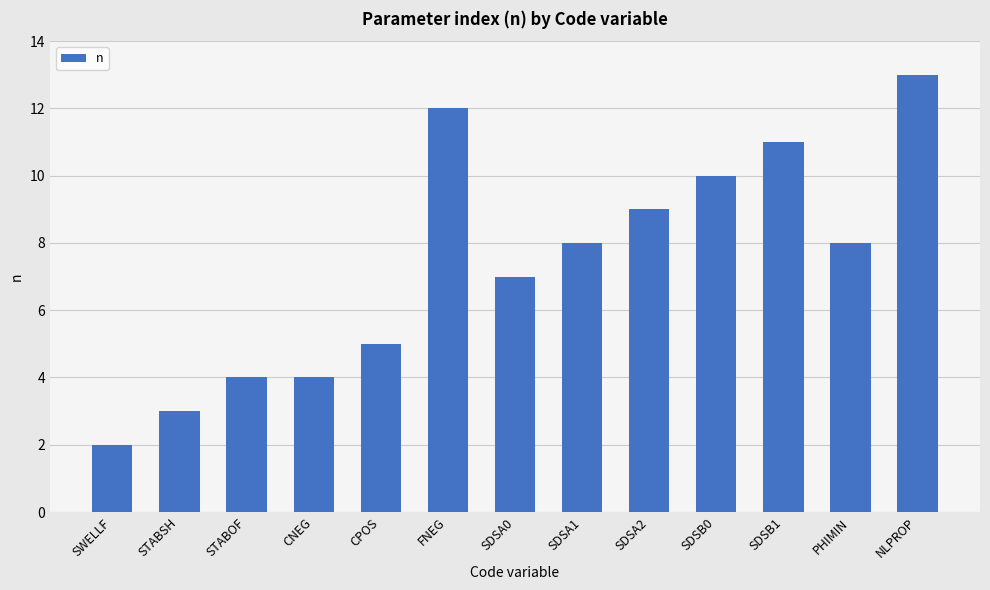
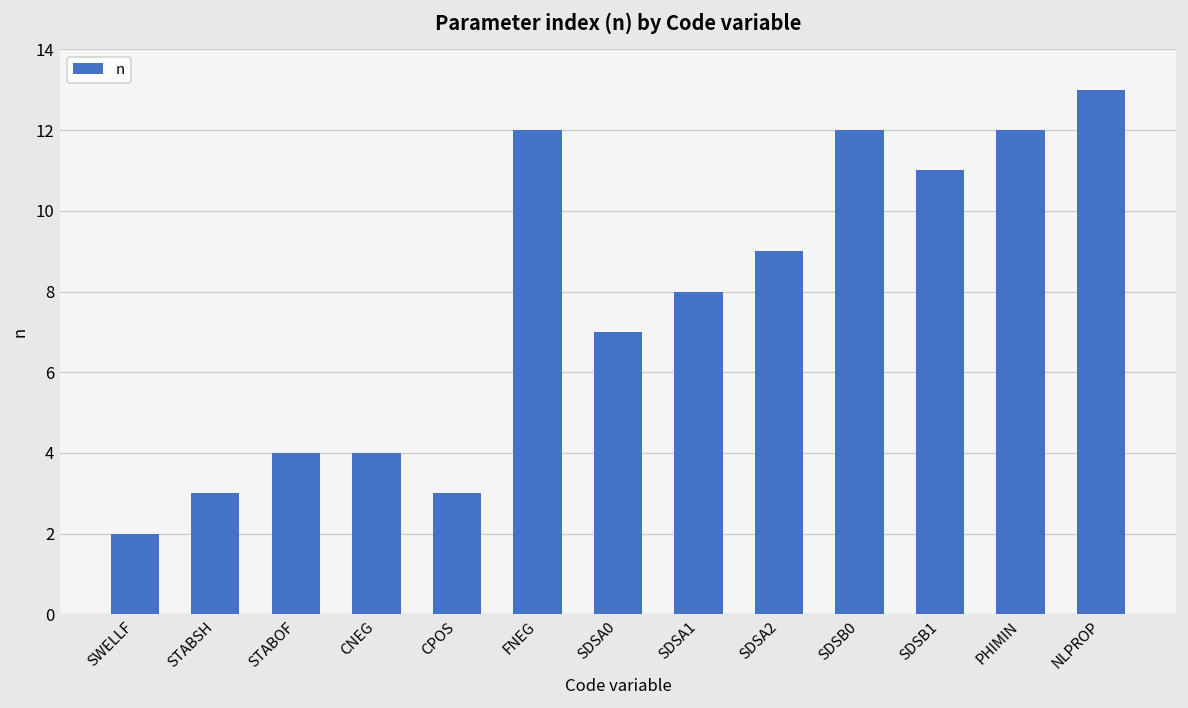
CPOS: 5 -> 3
SDSB0: 10 -> 12
PHIMIN: 8 -> 12
